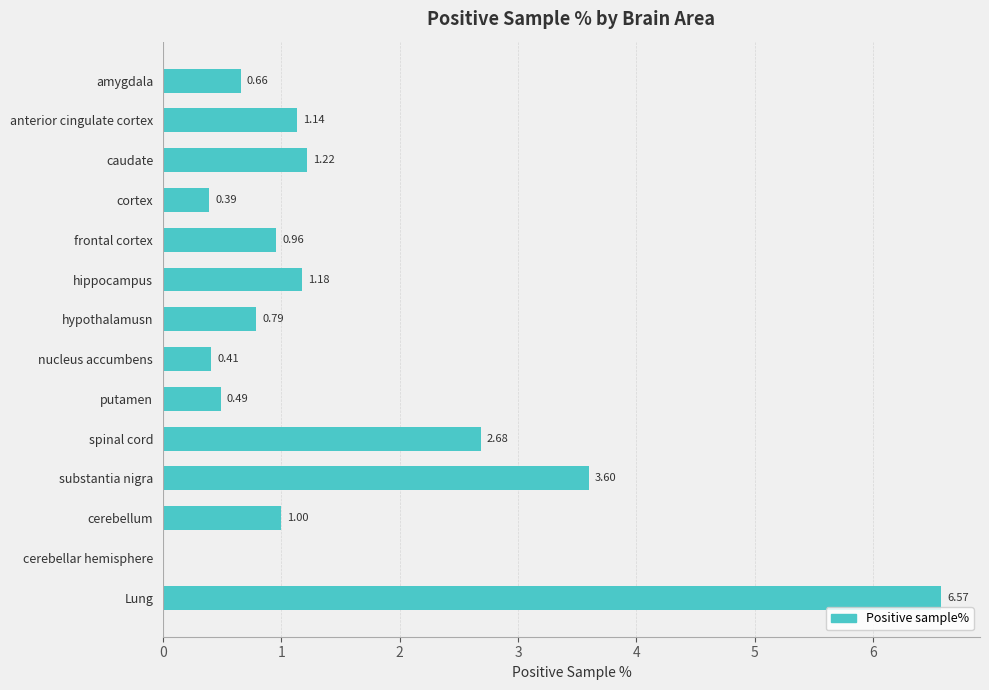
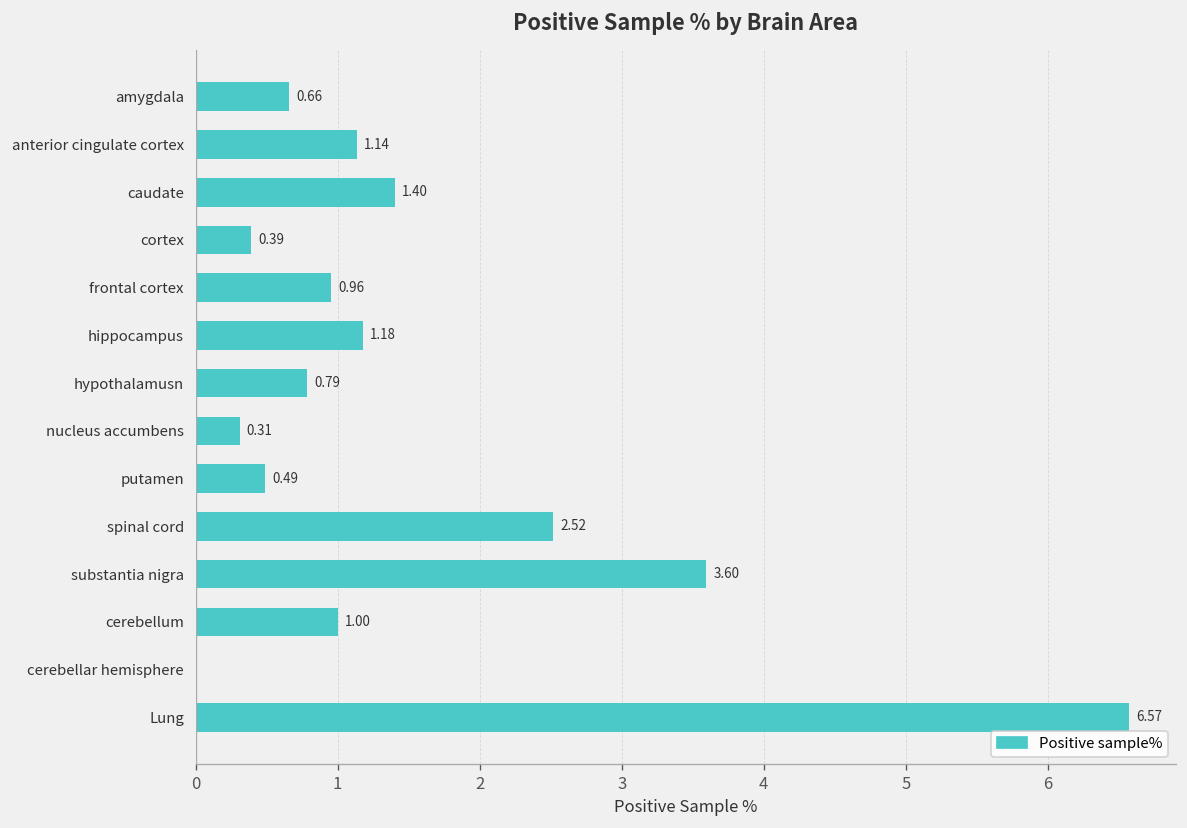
caudate: 1.22 -> 1.40
nucleus accumbens: 0.41 -> 0.31
spinal cord: 2.68 -> 2.52
